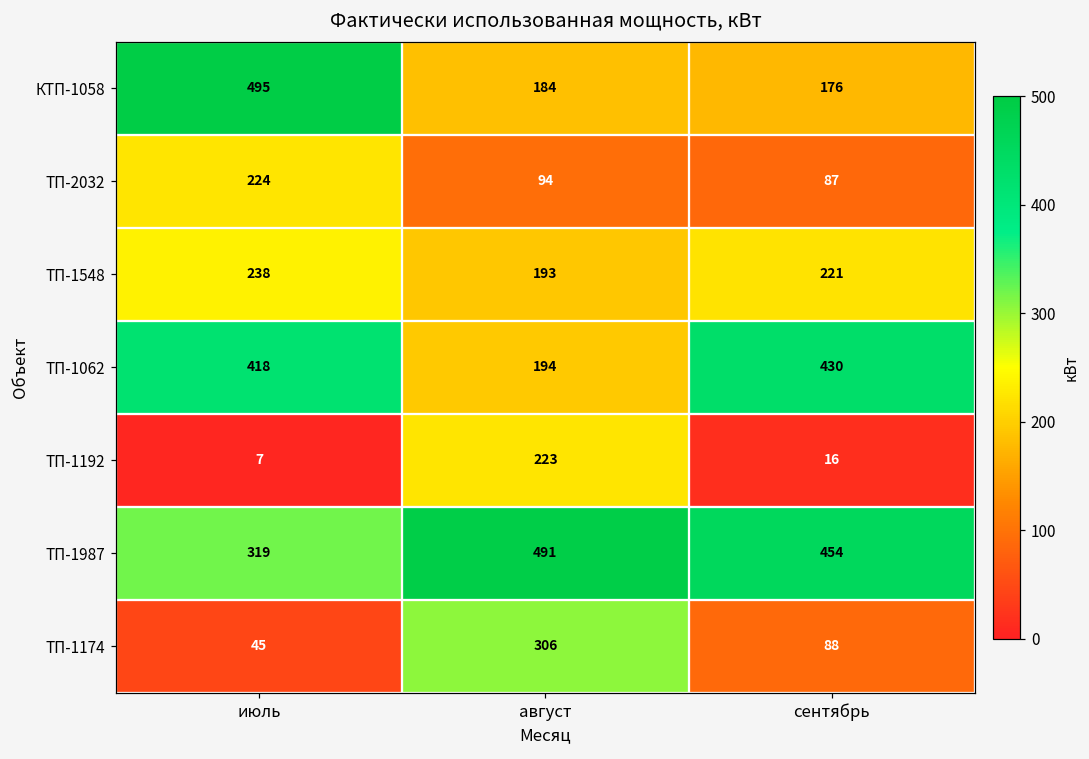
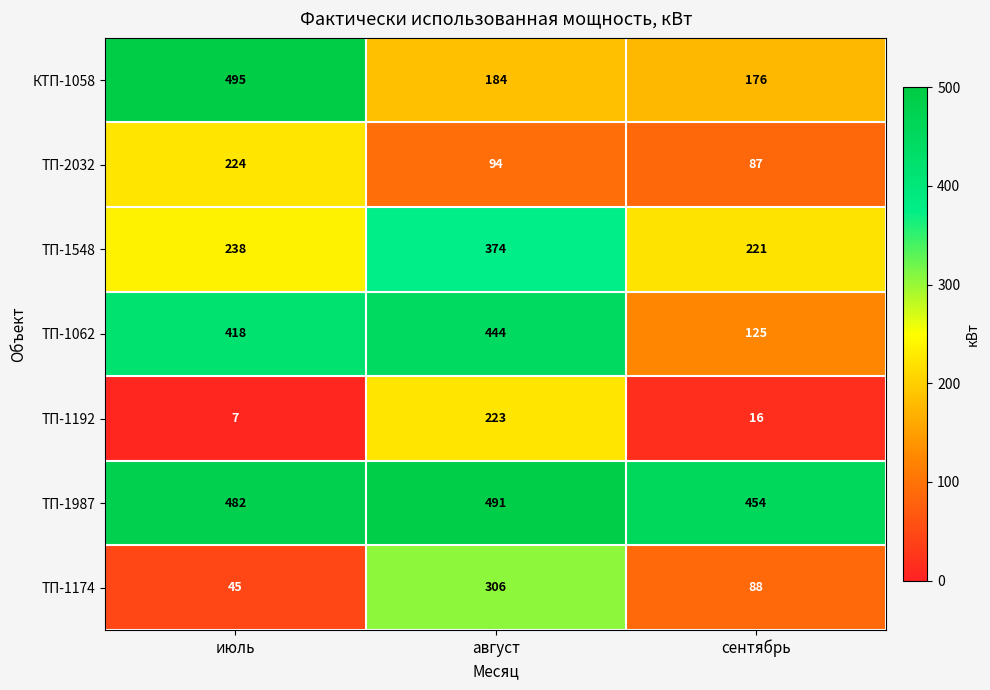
ТП-1548, август: 193 -> 374
ТП-1062, август: 194 -> 444
ТП-1062, сентябрь: 430 -> 125
ТП-1987, июль: 319 -> 482
